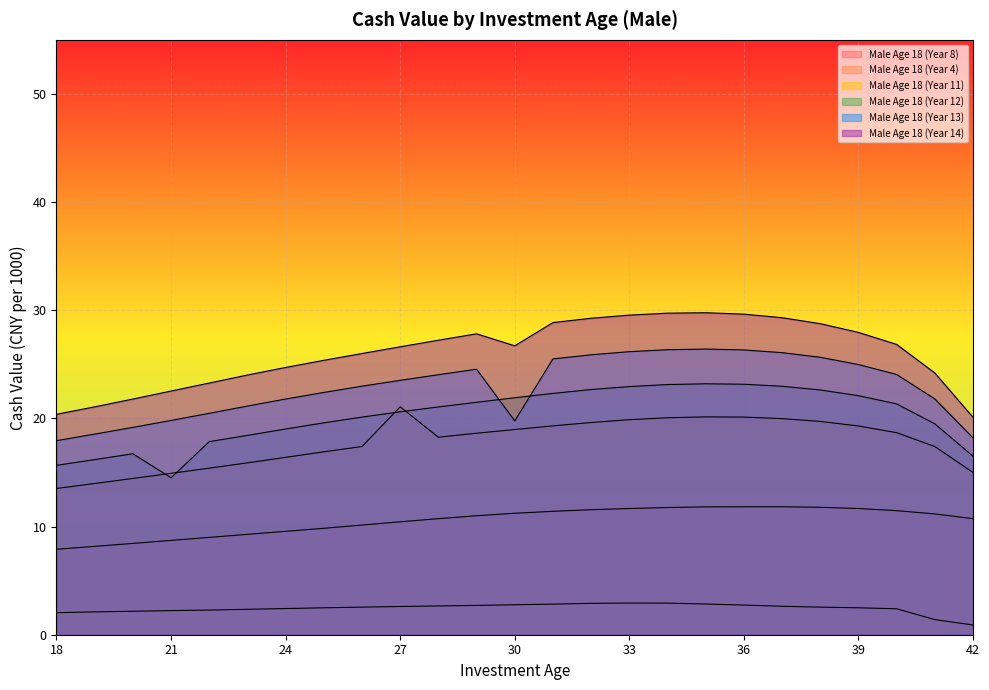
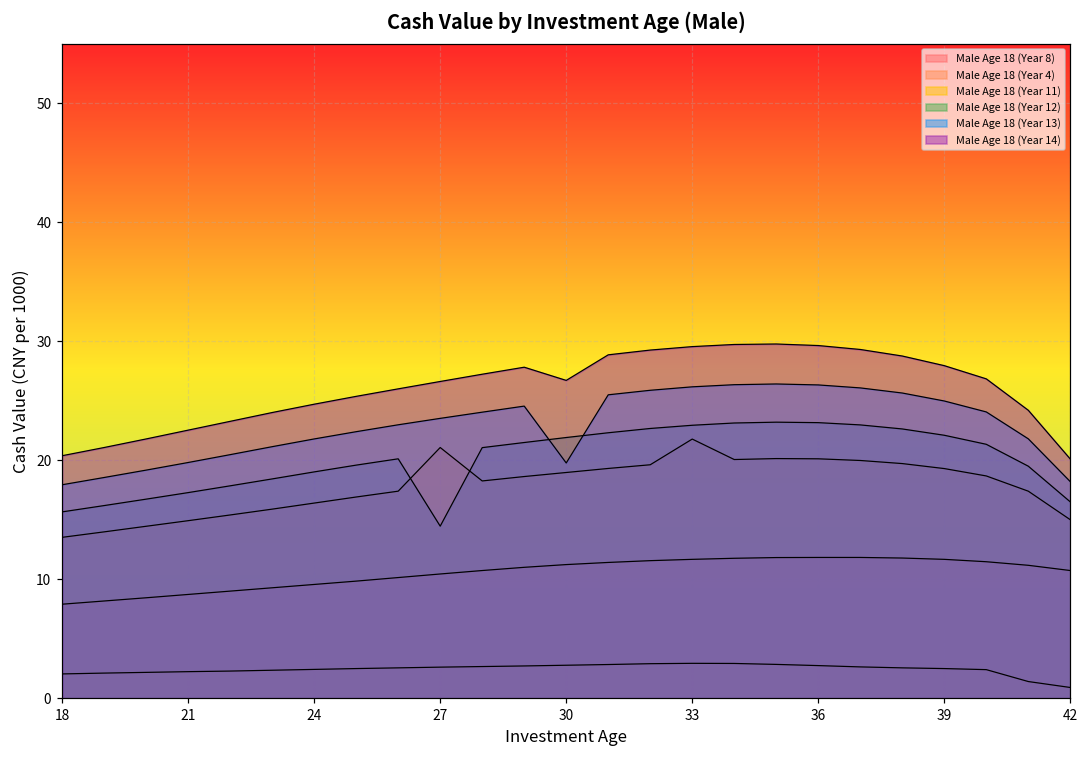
Male Age 18 (Year 12), 21: 14.5 -> 17.3
Male Age 18 (Year 12), 27: 20.6 -> 14.5
Male Age 18 (Year 11), 33: 19.9 -> 21.8
